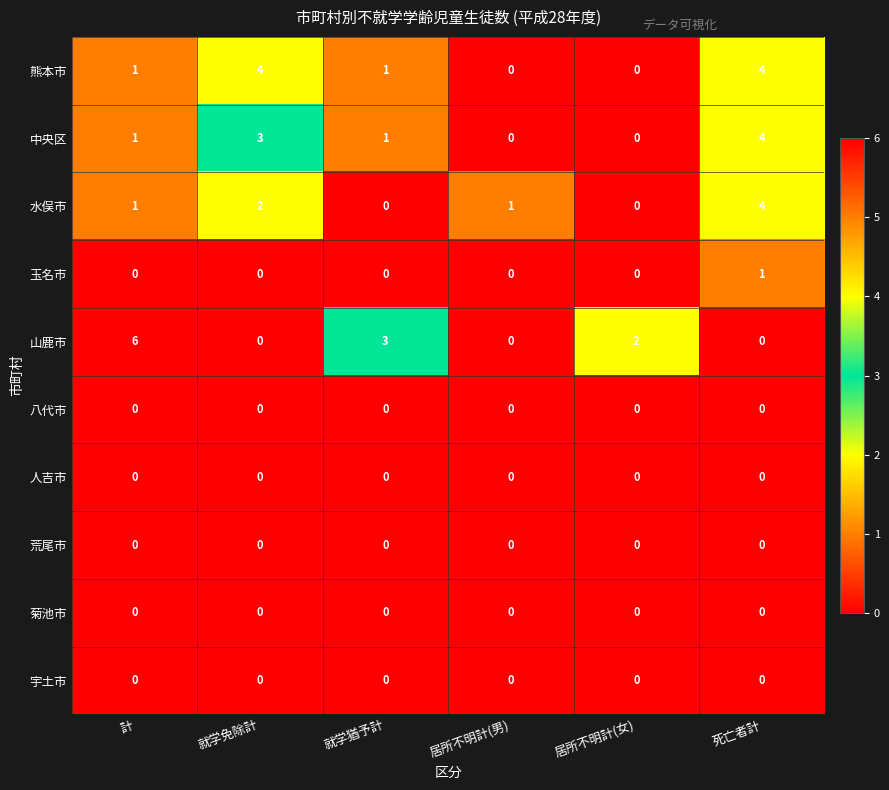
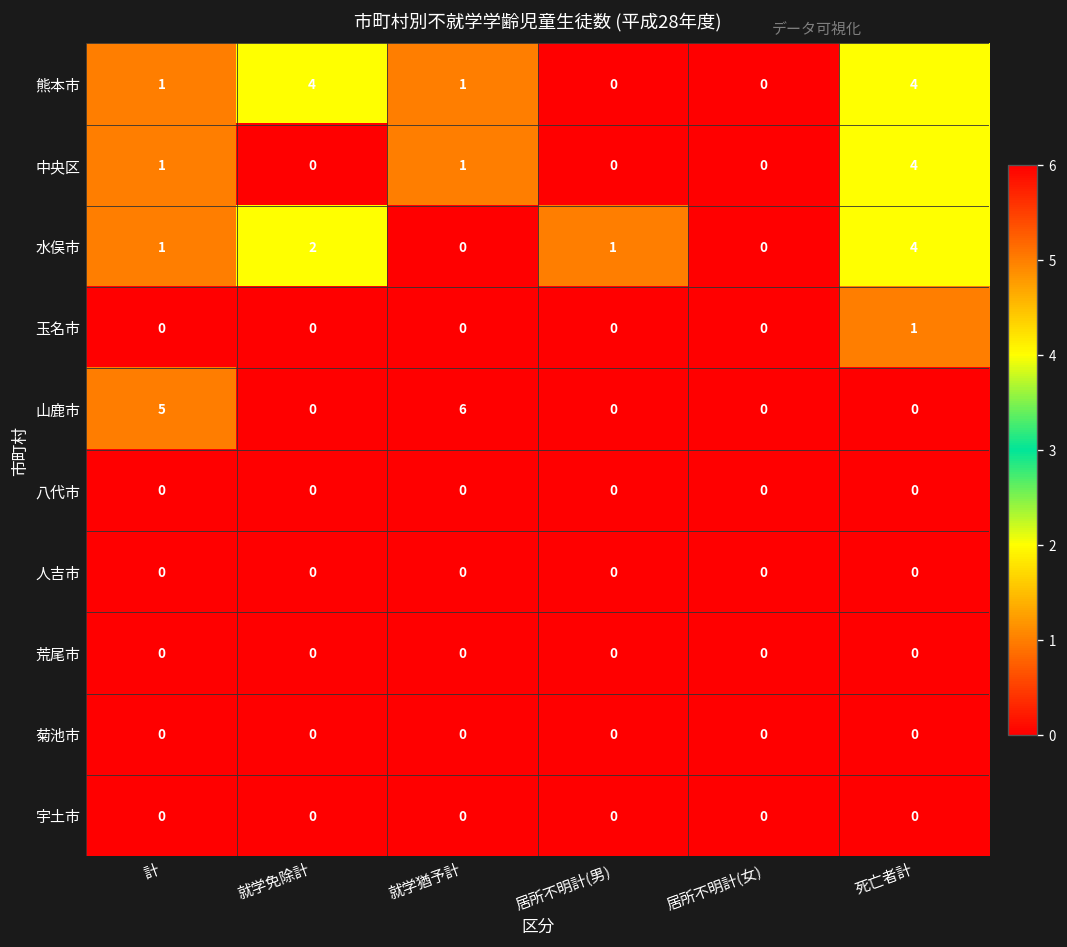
中央区, 就学免除計: 3 -> 0
山鹿市, 計: 6 -> 5
山鹿市, 就学猶予計: 3 -> 6
山鹿市, 居所不明計(女): 2 -> 0
